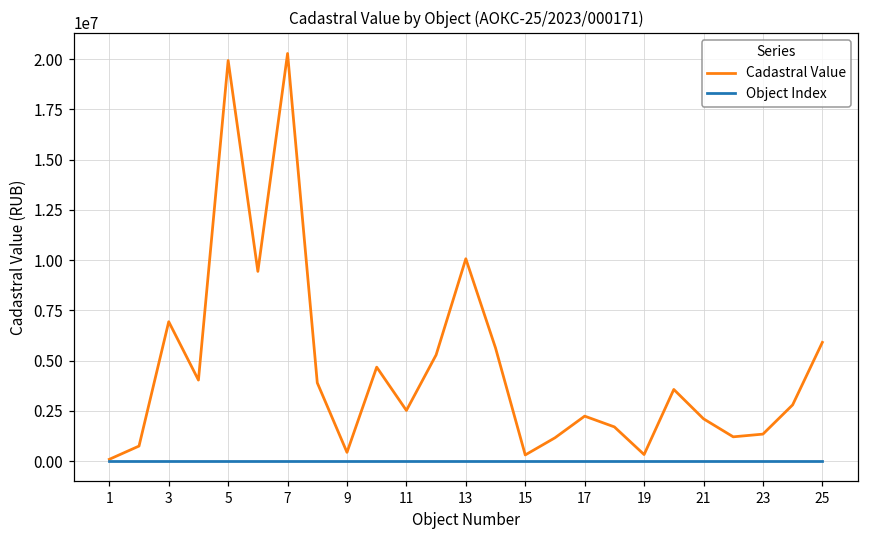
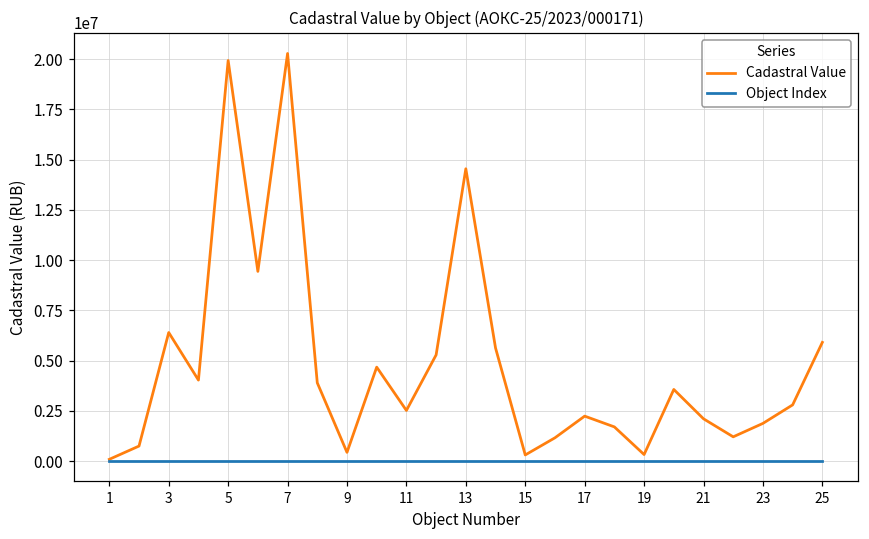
Cadastral Value, 3: 6900000 -> 6400000
Cadastral Value, 13: 10100000 -> 14500000
Cadastral Value, 23: 1300000 -> 1900000
